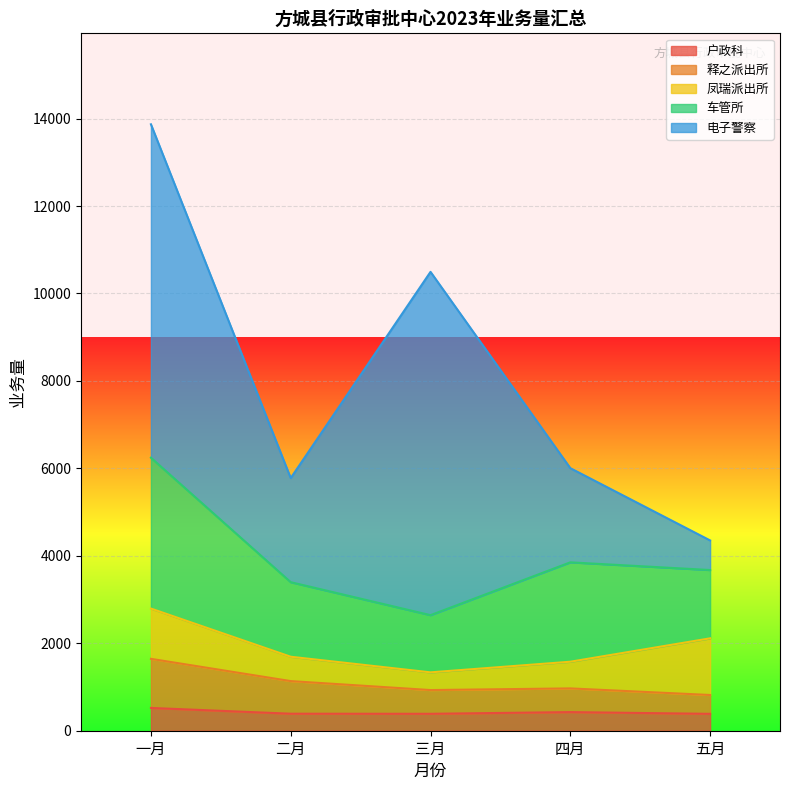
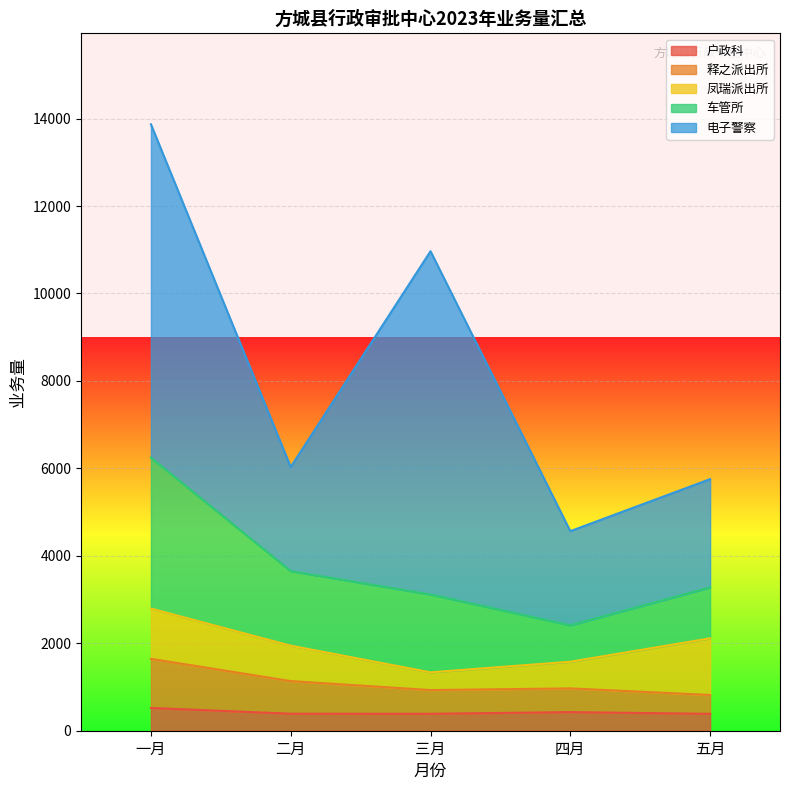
凤瑞派出所, 二月: 600 -> 800
车管所, 三月: 1300 -> 1800
车管所, 四月: 2300 -> 800
车管所, 五月: 1600 -> 1200
电子警察, 五月: 700 -> 2500
